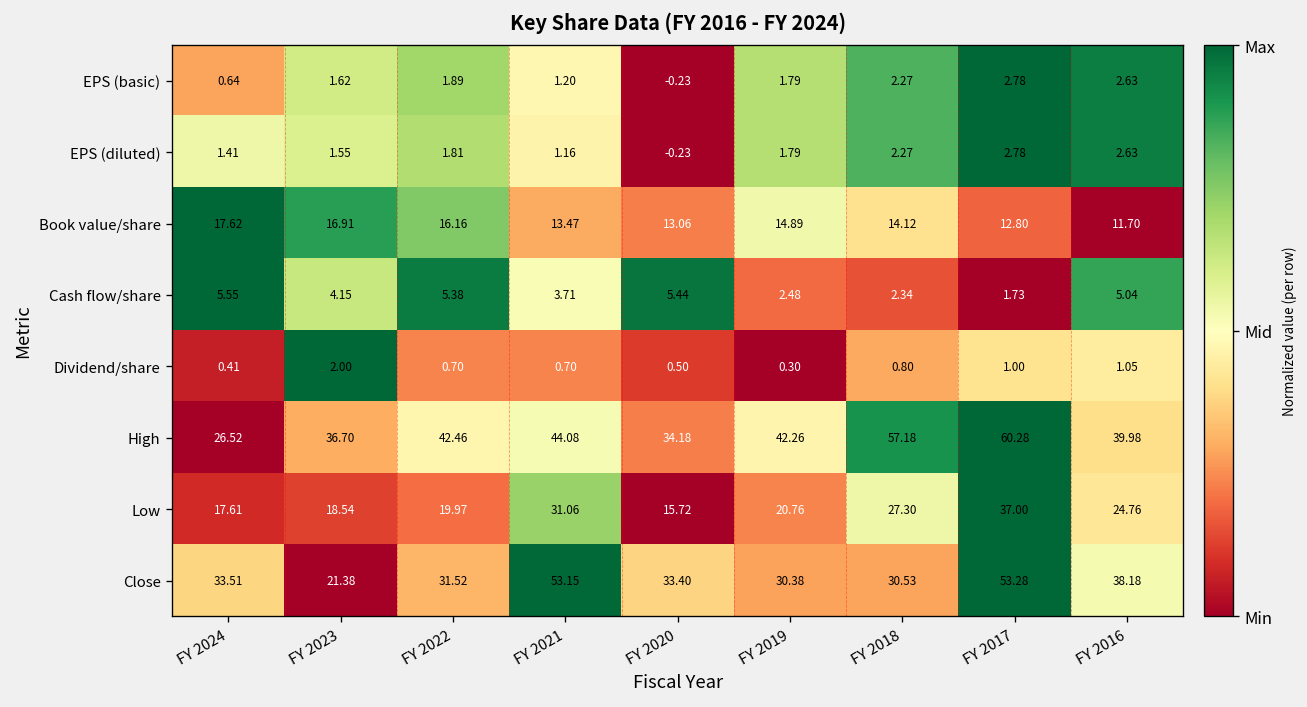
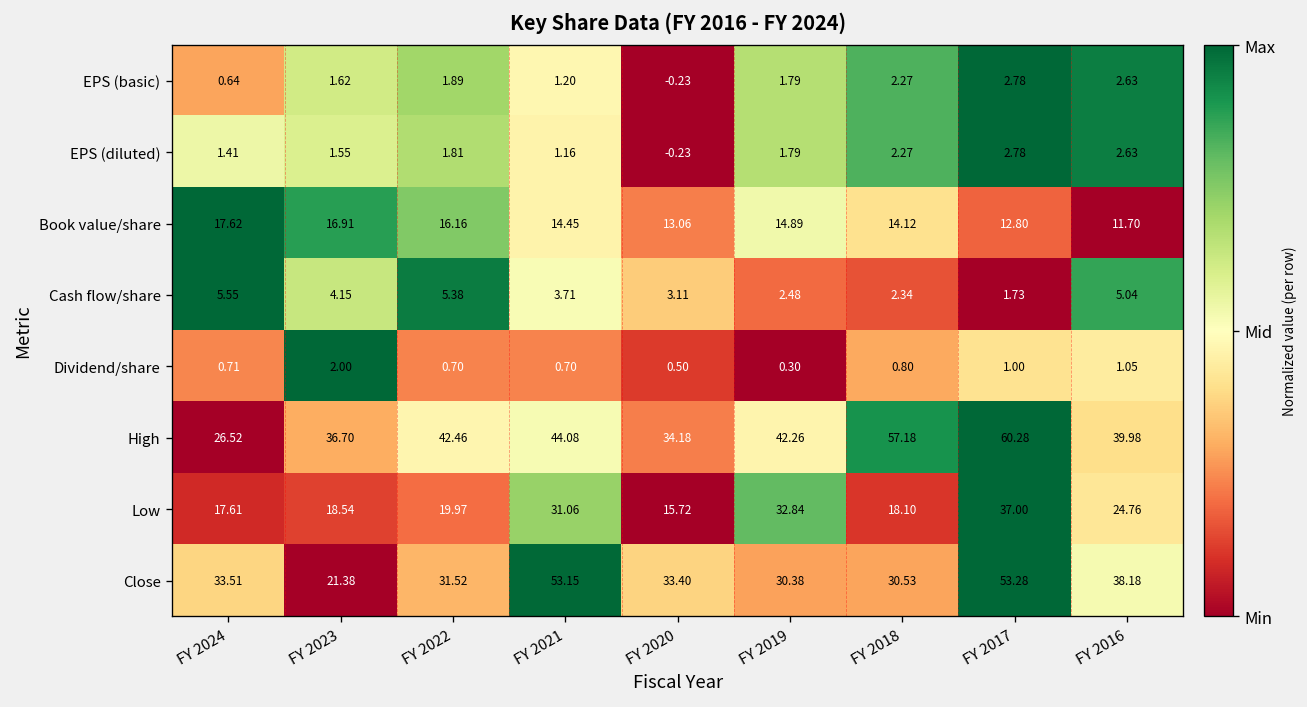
Book value/share, FY 2021: 13.47 -> 14.45
Cash flow/share, FY 2020: 5.44 -> 3.11
Dividend/share, FY 2024: 0.41 -> 0.71
Low, FY 2019: 20.76 -> 32.84
Low, FY 2018: 27.30 -> 18.10
